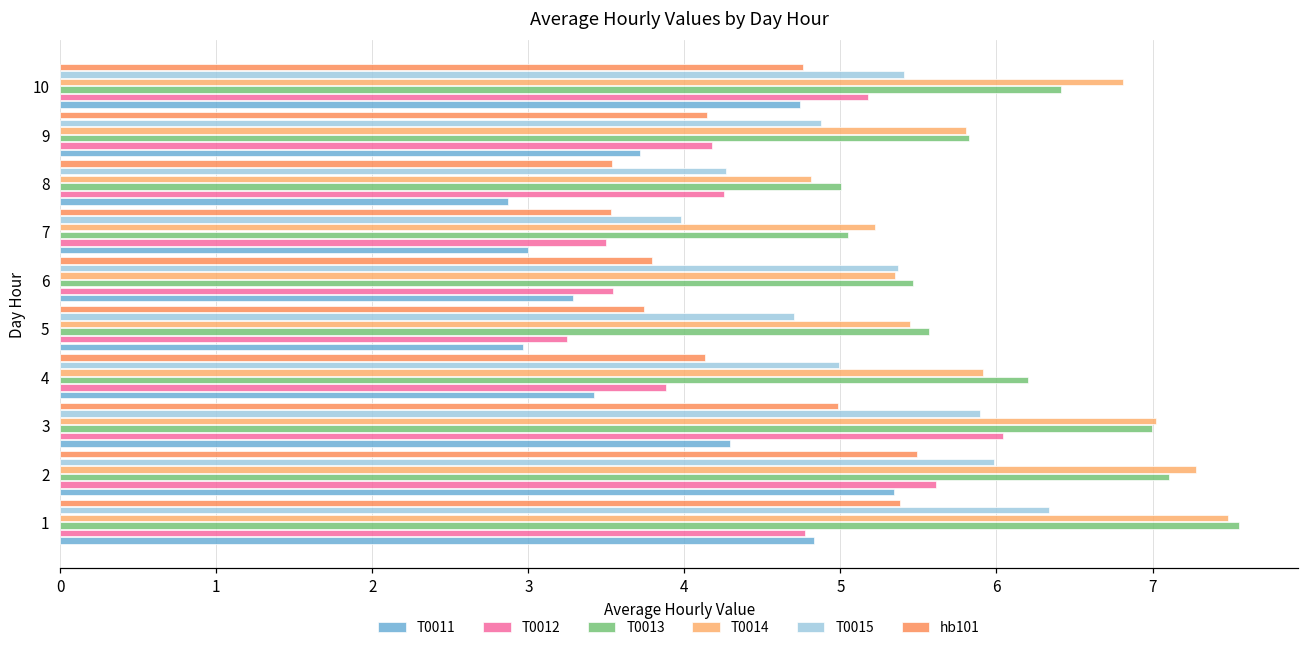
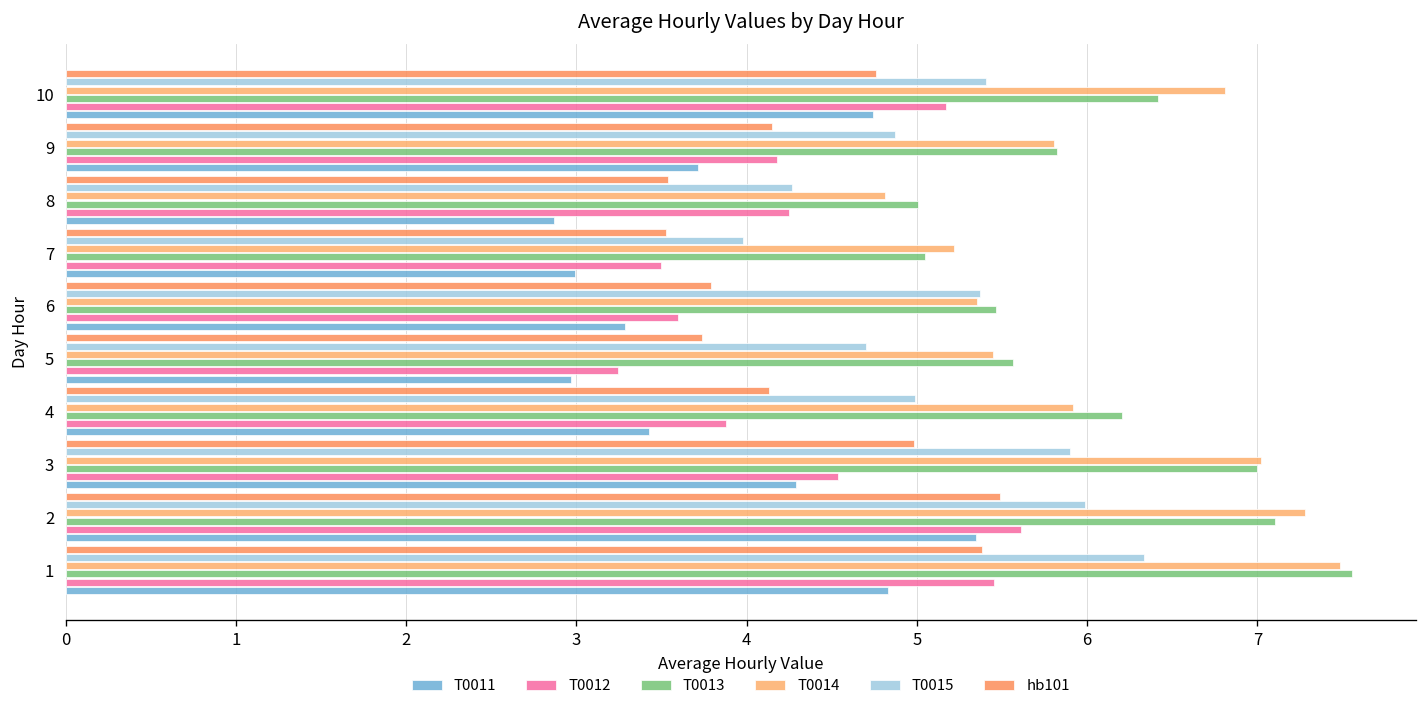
T0012, 6: 3.54 -> 3.60
T0012, 3: 6.04 -> 4.54
T0012, 1: 4.77 -> 5.45
